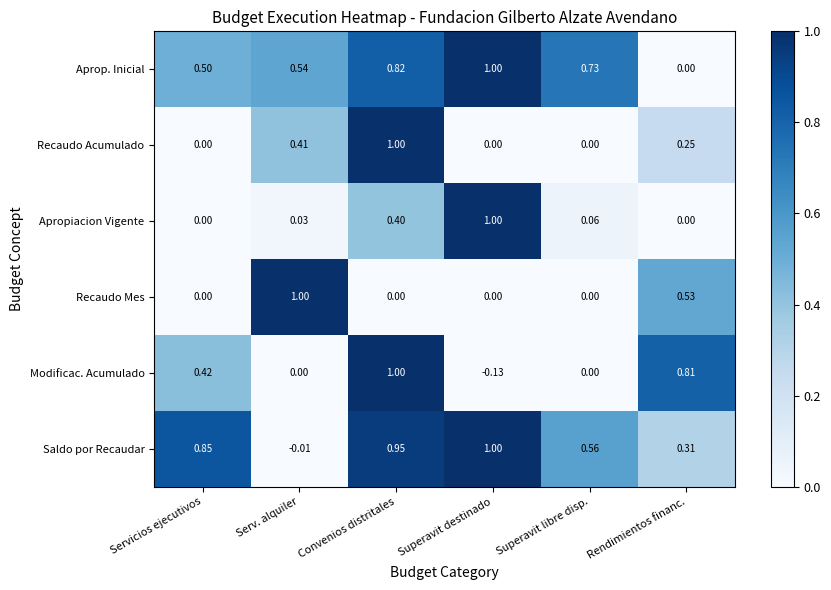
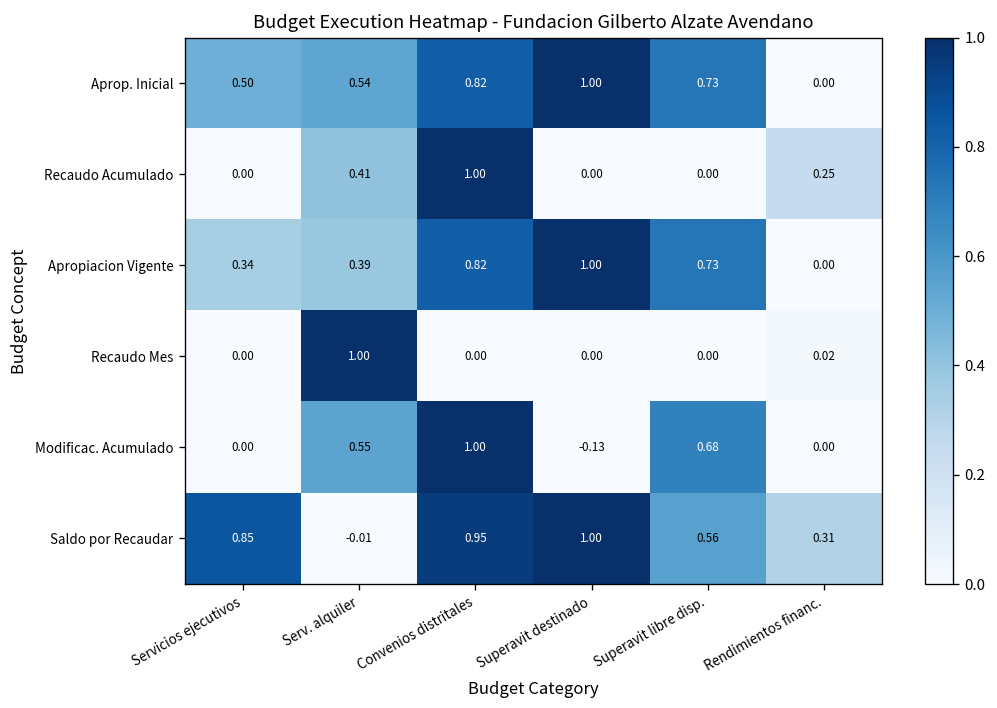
Apropiacion Vigente, Servicios ejecutivos: 0.00 -> 0.34
Apropiacion Vigente, Serv. alquiler: 0.03 -> 0.39
Apropiacion Vigente, Convenios distritales: 0.40 -> 0.82
Apropiacion Vigente, Superavit libre disp.: 0.06 -> 0.73
Recaudo Mes, Rendimientos financ.: 0.53 -> 0.02
Modificac. Acumulado, Servicios ejecutivos: 0.42 -> 0.00
Modificac. Acumulado, Serv. alquiler: 0.00 -> 0.55
Modificac. Acumulado, Superavit libre disp.: 0.00 -> 0.68
Modificac. Acumulado, Rendimientos financ.: 0.81 -> 0.00
